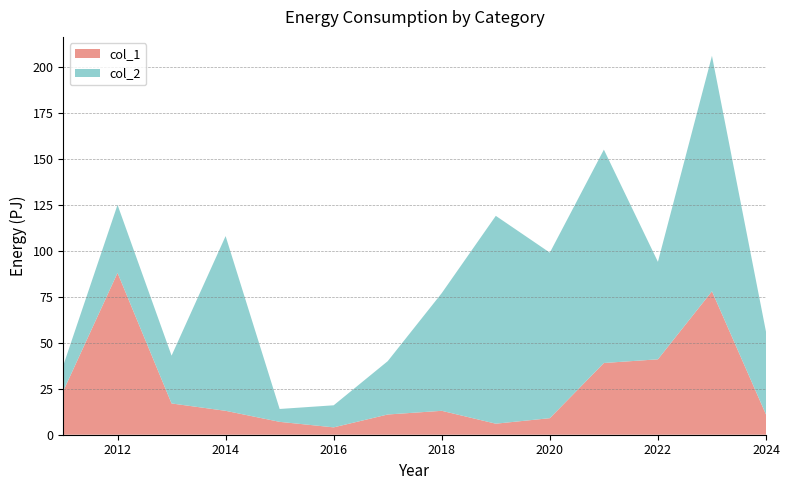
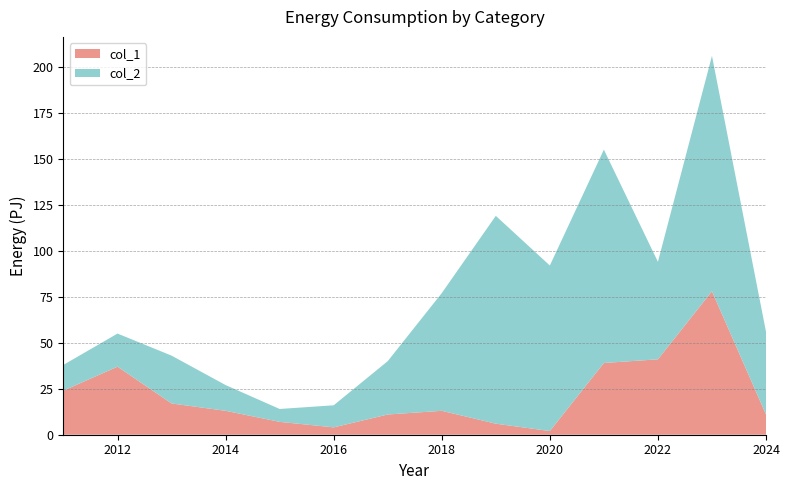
col_1, 2012: 88 -> 37
col_2, 2012: 37 -> 18
col_2, 2014: 95 -> 14
col_1, 2020: 9 -> 2
